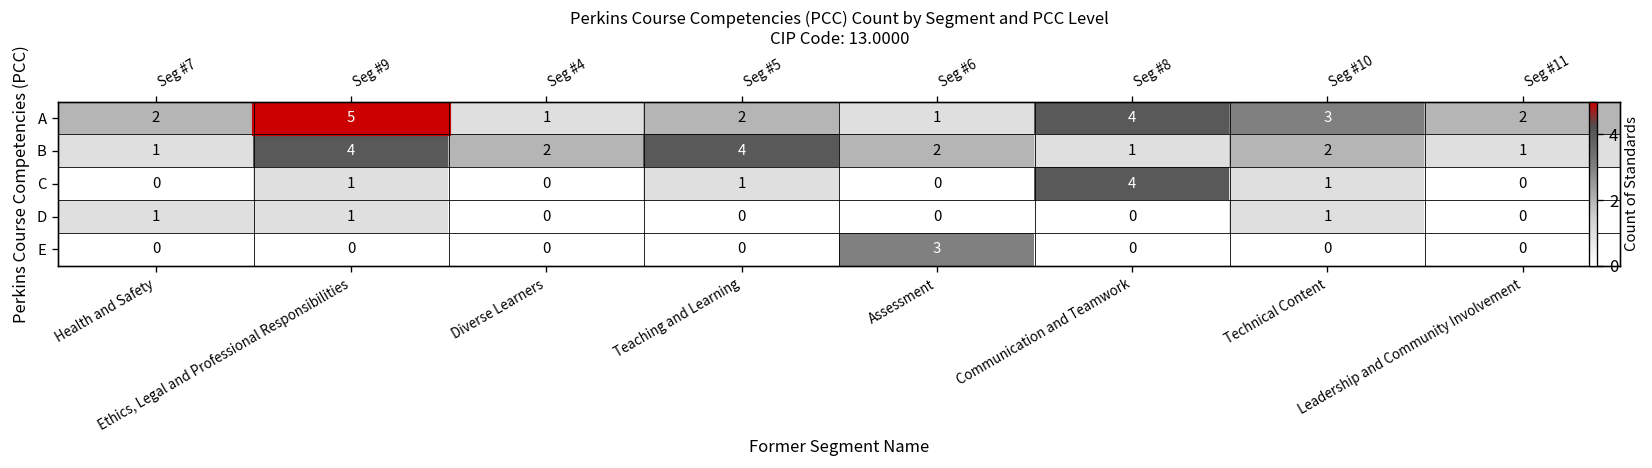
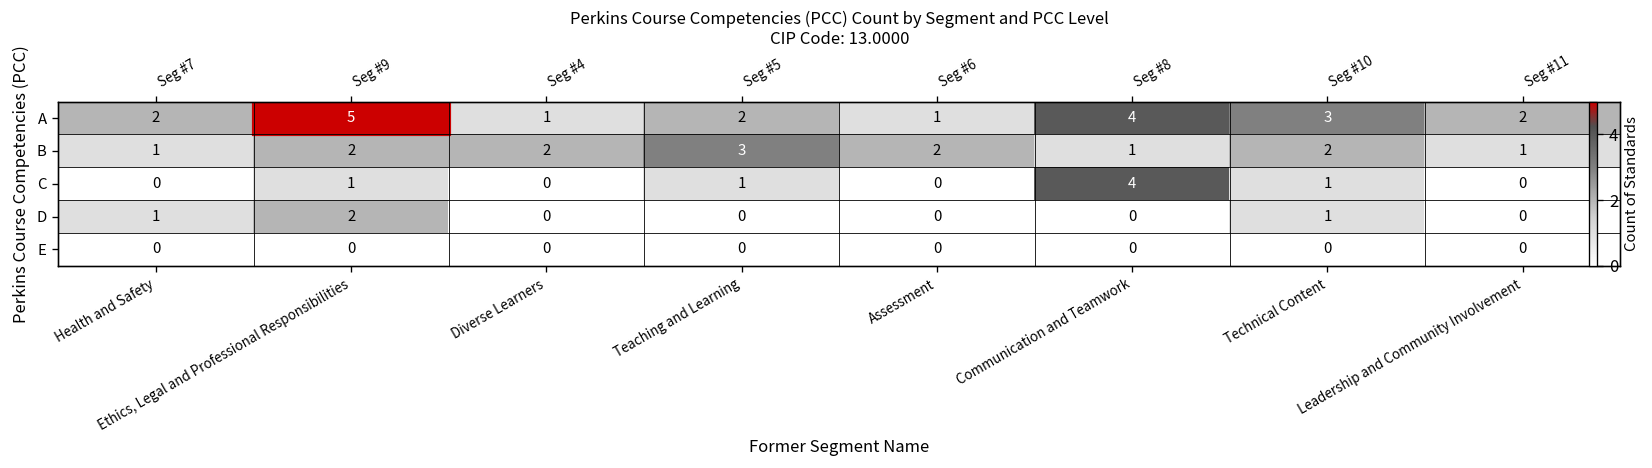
B, Ethics, Legal and Professional Responsibilities: 4 -> 2
B, Teaching and Learning: 4 -> 3
D, Ethics, Legal and Professional Responsibilities: 1 -> 2
E, Assessment: 3 -> 0
